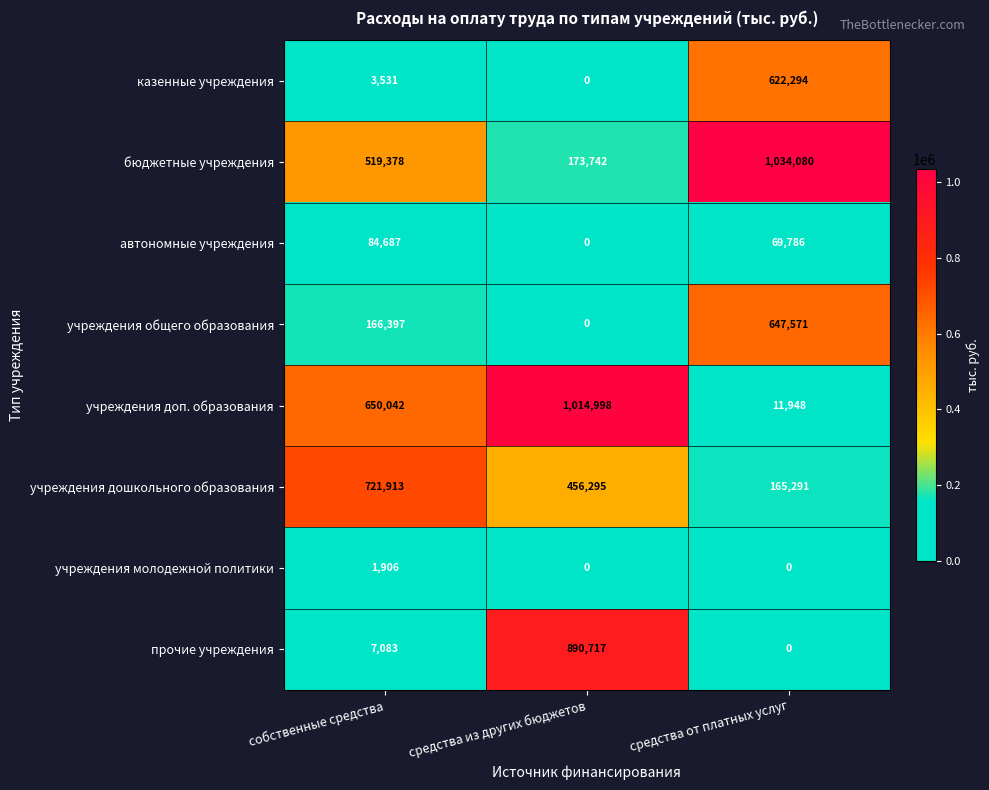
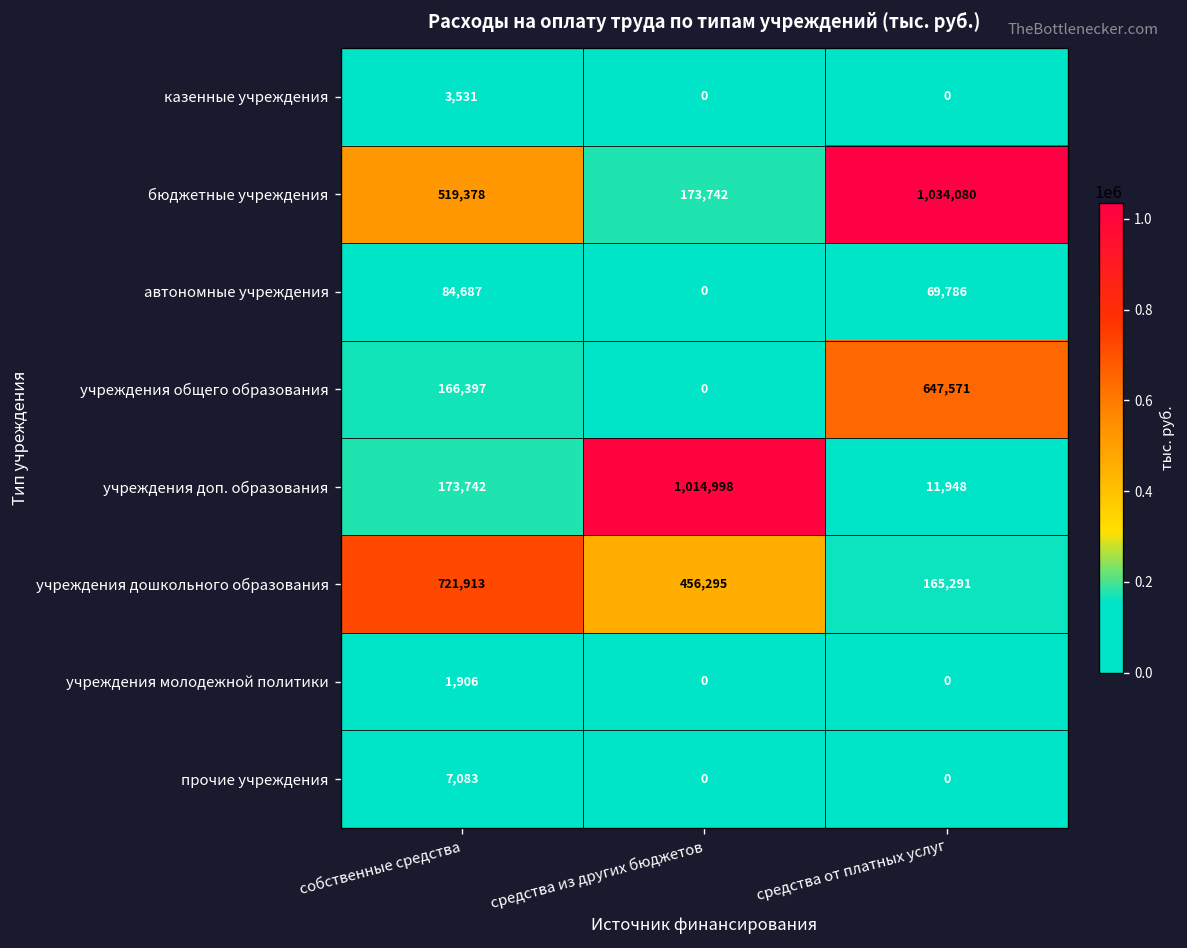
казенные учреждения, средства от платных услуг: 622,294 -> 0
учреждения доп. образования, собственные средства: 650,042 -> 173,742
прочие учреждения, средства из других бюджетов: 890,717 -> 0
